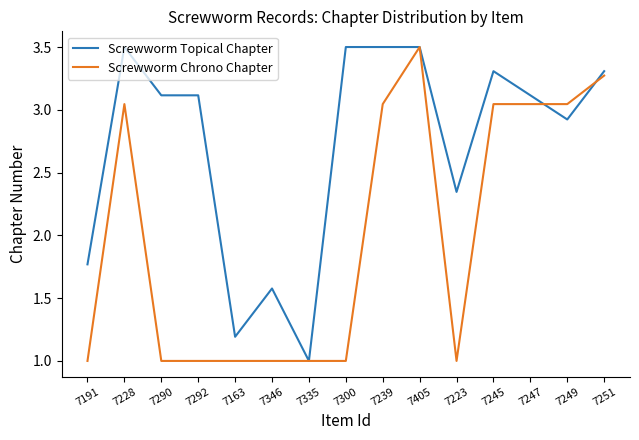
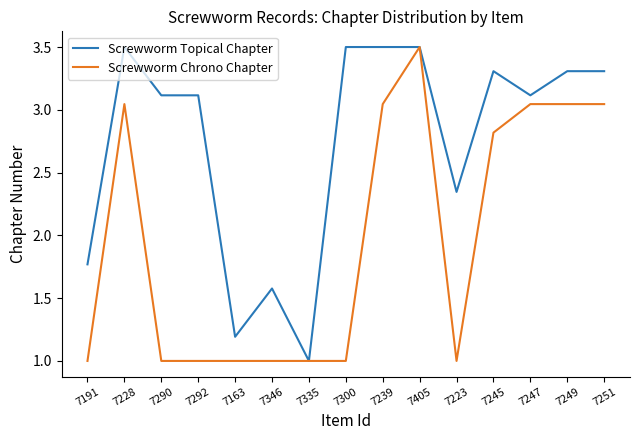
Screwworm Chrono Chapter, 7245: 3.05 -> 2.82
Screwworm Topical Chapter, 7249: 2.92 -> 3.31
Screwworm Chrono Chapter, 7251: 3.27 -> 3.05
